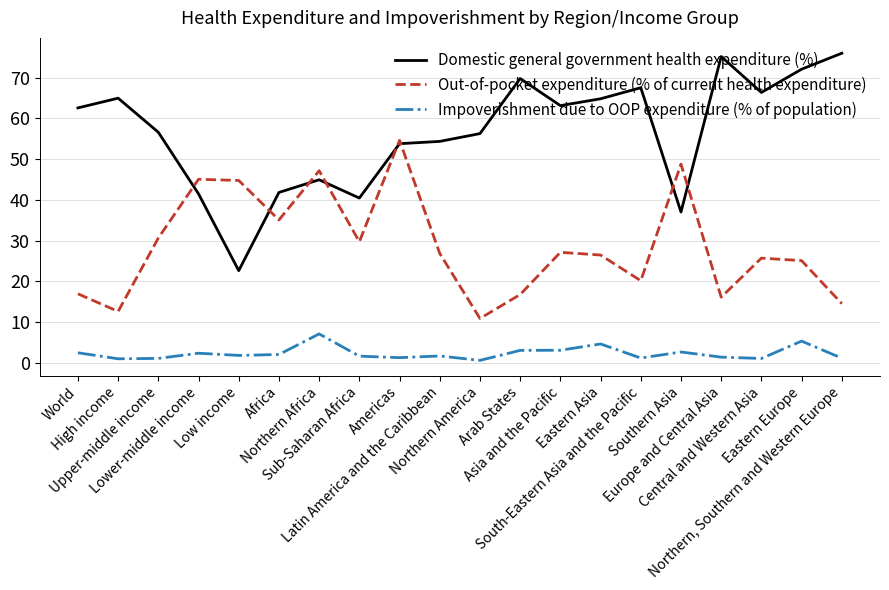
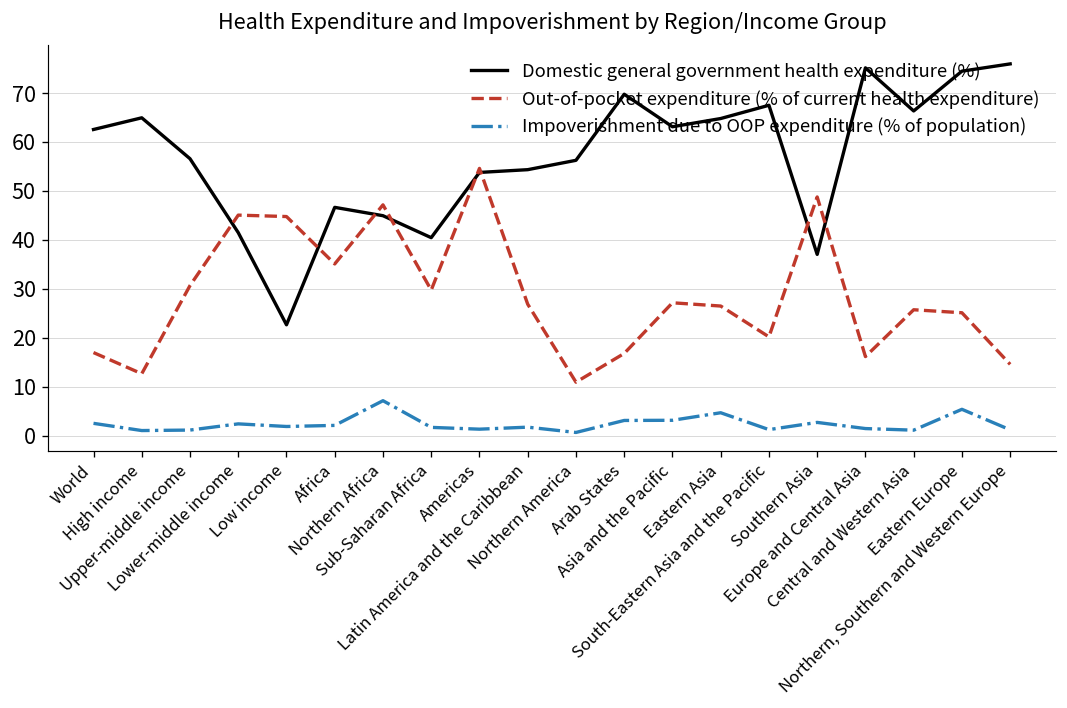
Domestic general government health expenditure (%), Africa: 42 -> 47
Domestic general government health expenditure (%), Eastern Europe: 72 -> 74
